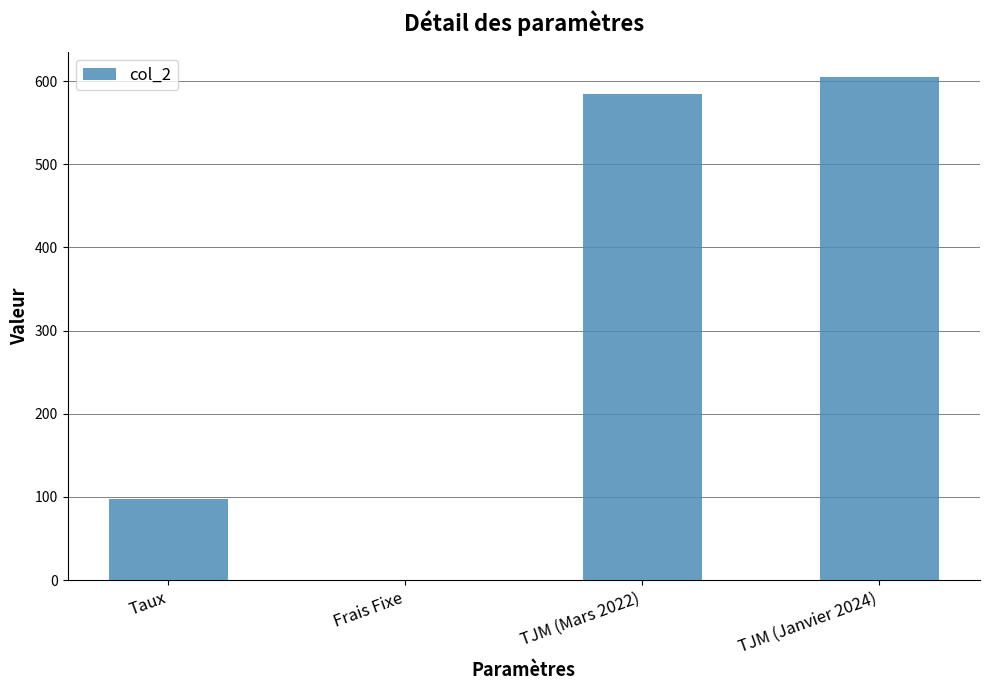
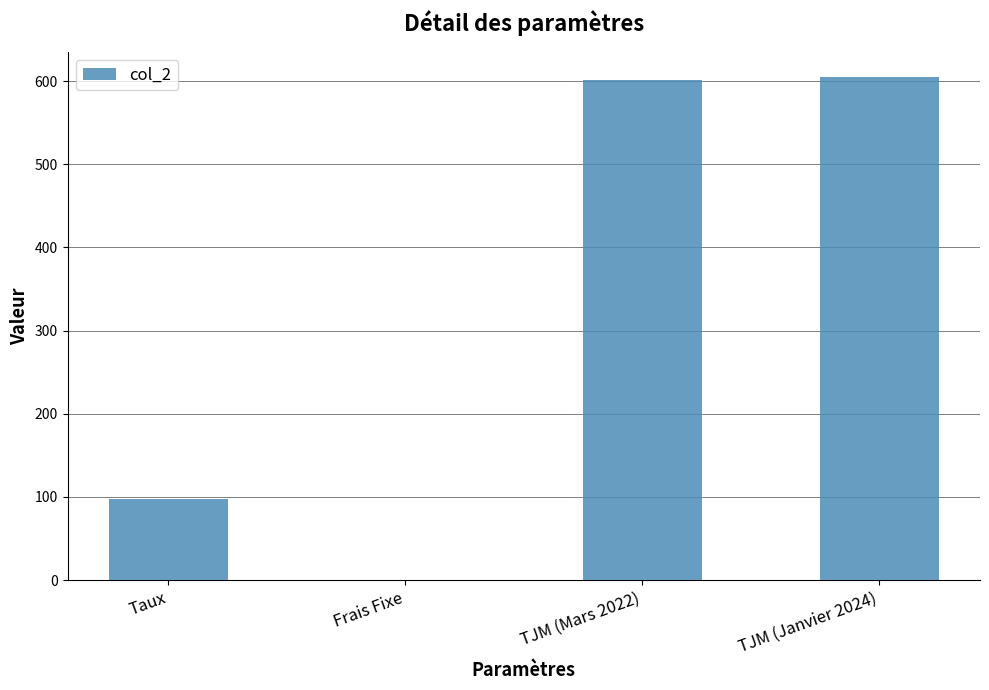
TJM (Mars 2022): 590 -> 600
